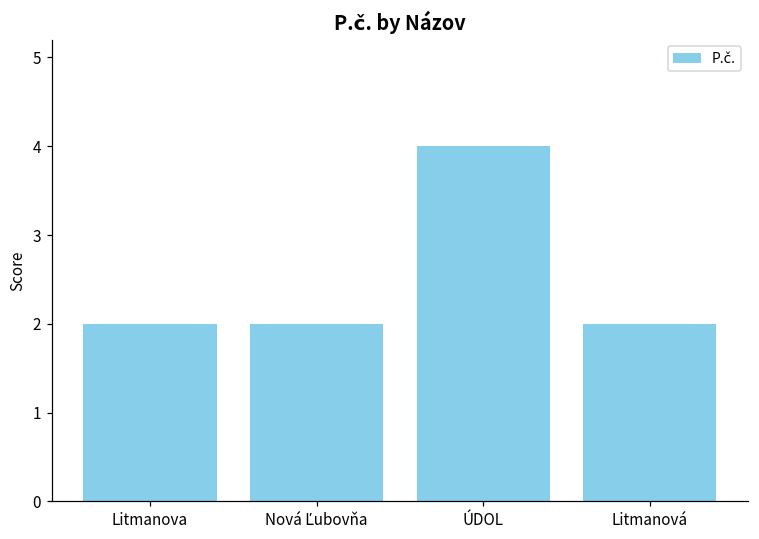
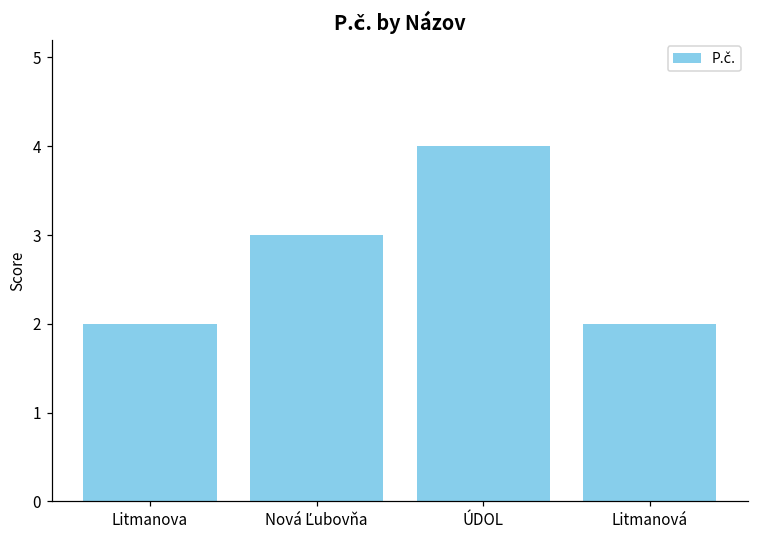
Nová Ľubovňa: 2 -> 3
